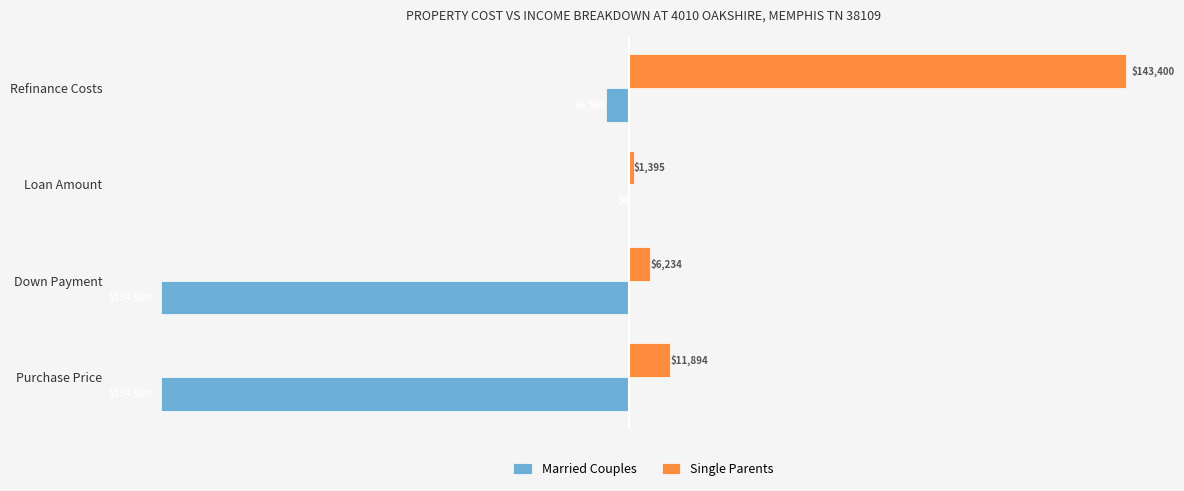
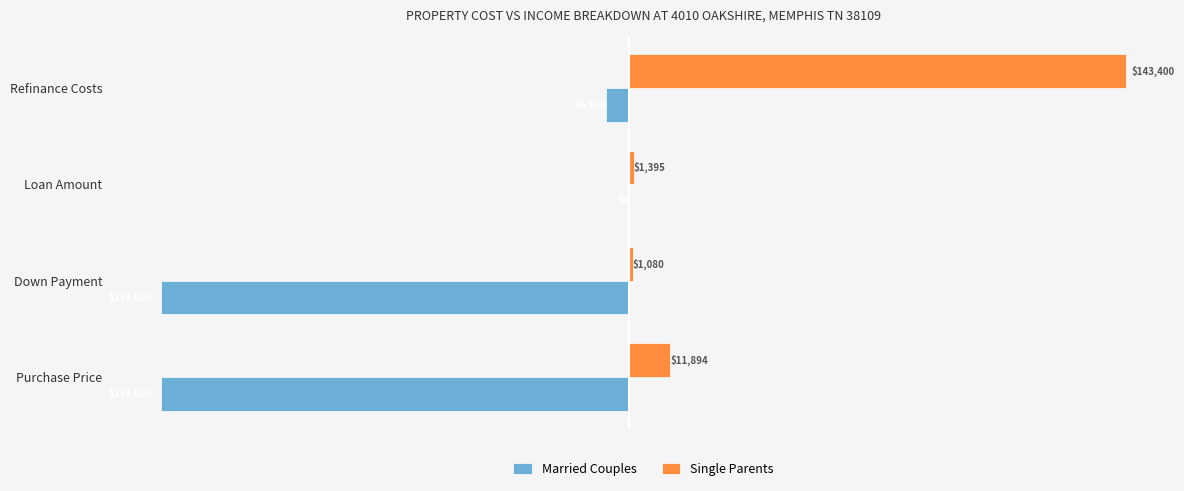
Single Parents, Down Payment: $6,234 -> $1,080
